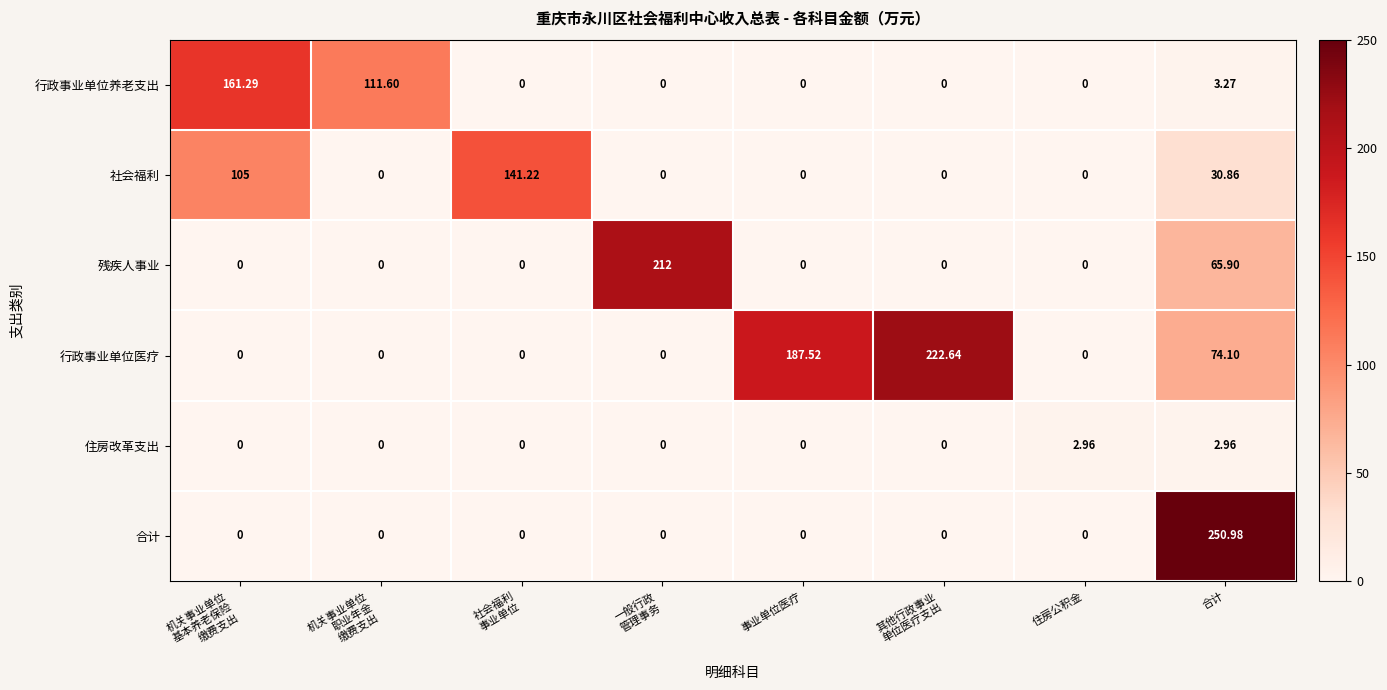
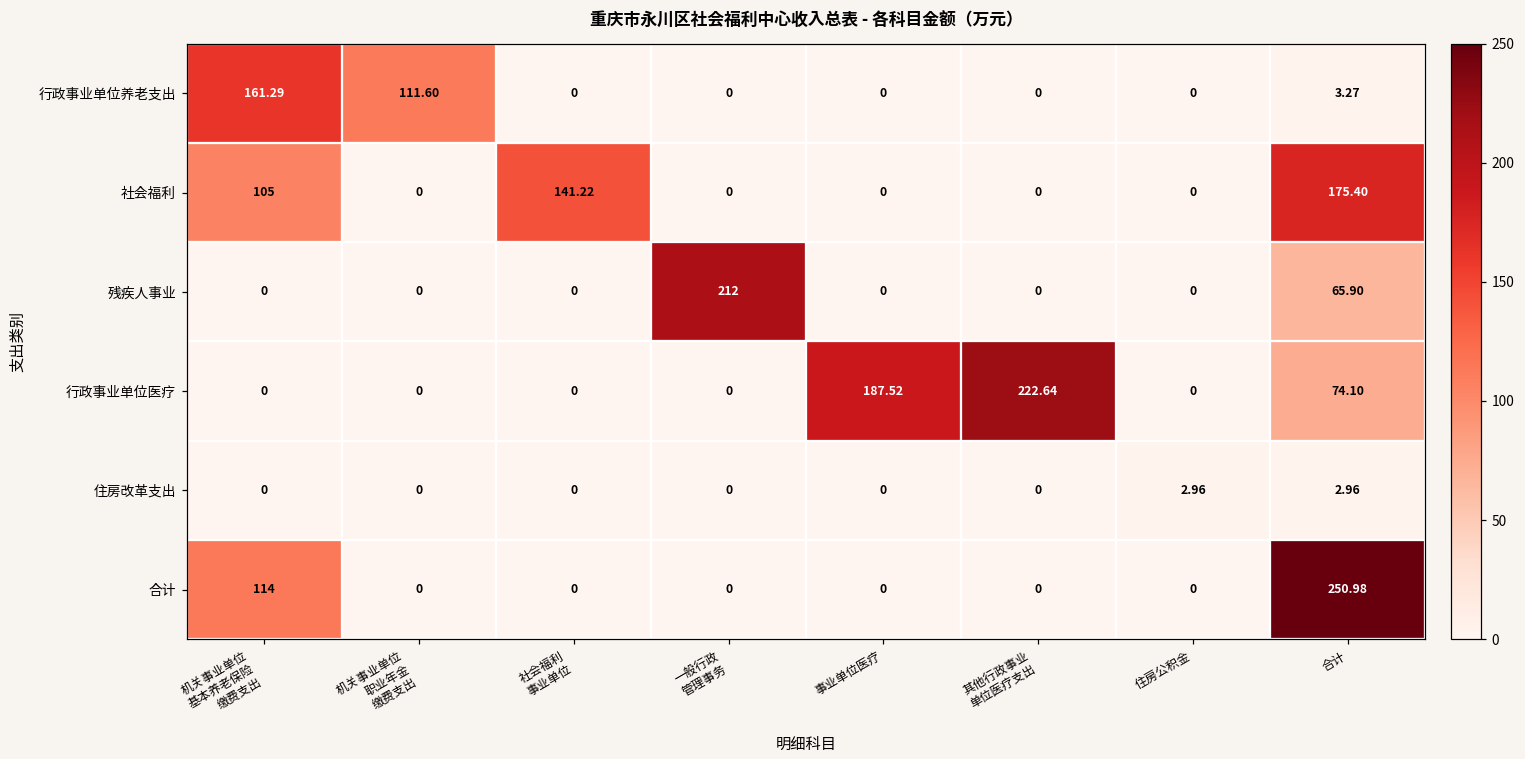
社会福利, 合计: 30.86 -> 175.40
合计, 机关事业单位 基本养老保险 缴费支出: 0 -> 114
